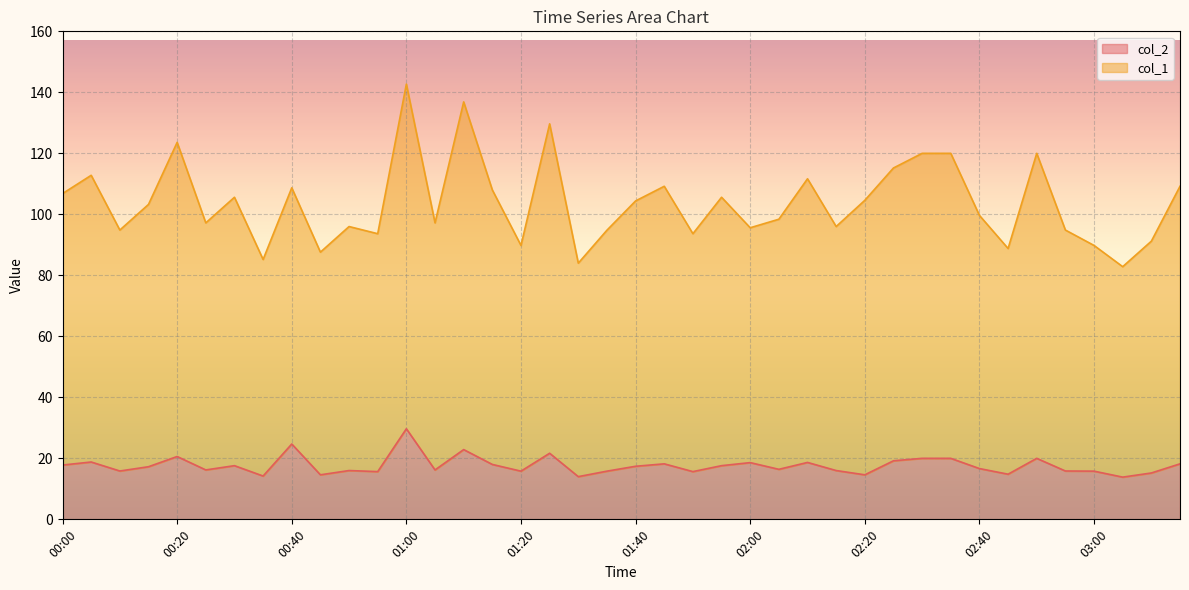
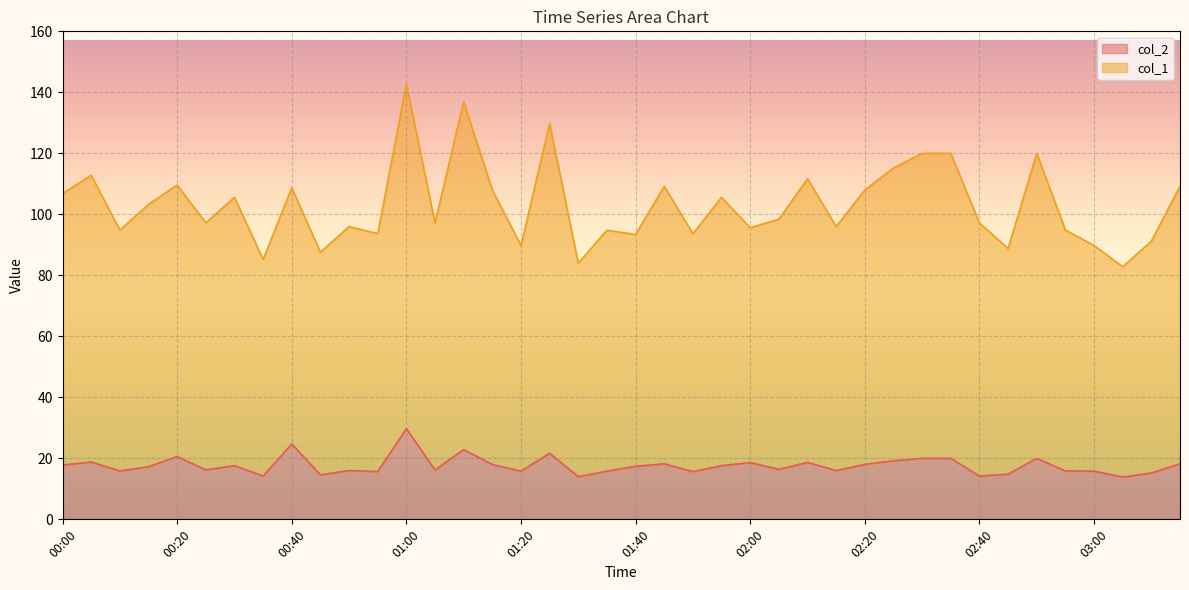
col_1, 00:20: 103 -> 89
col_1, 01:40: 87 -> 76
col_2, 02:20: 15 -> 18
col_2, 02:40: 17 -> 14
